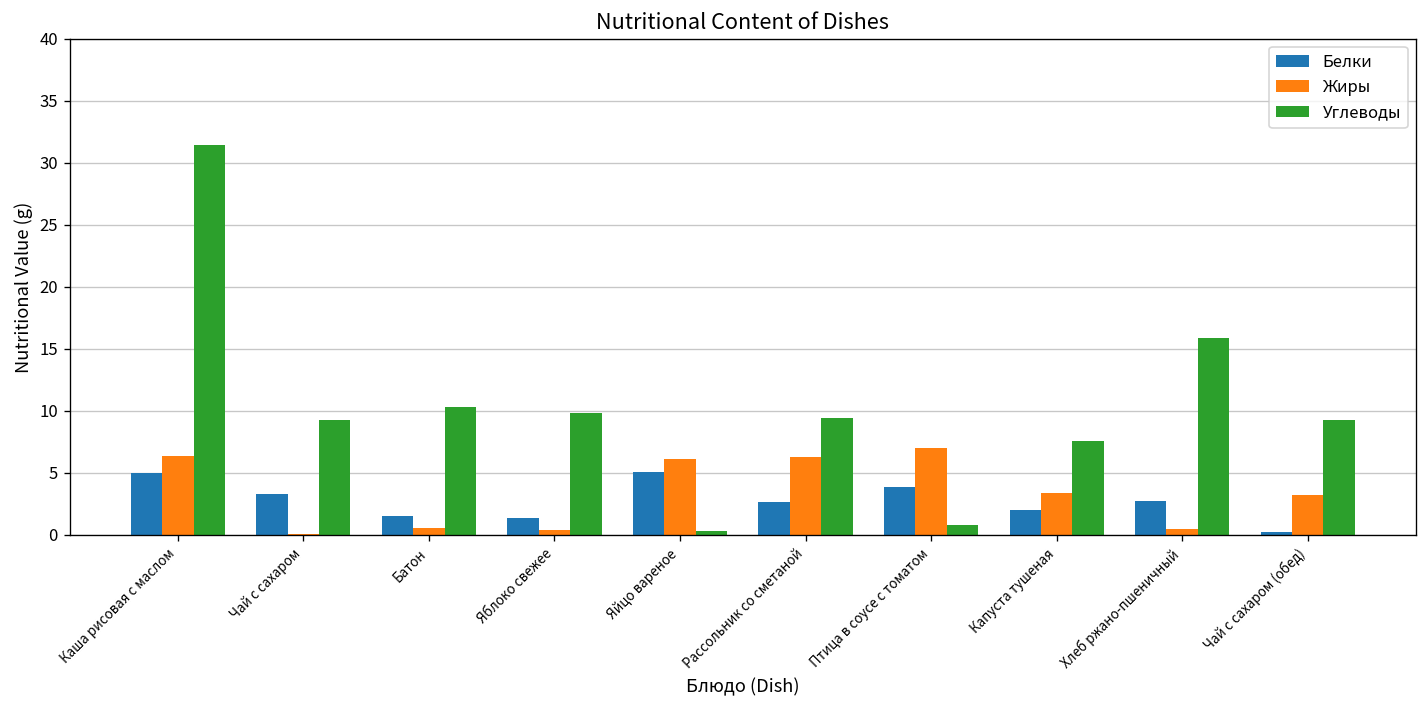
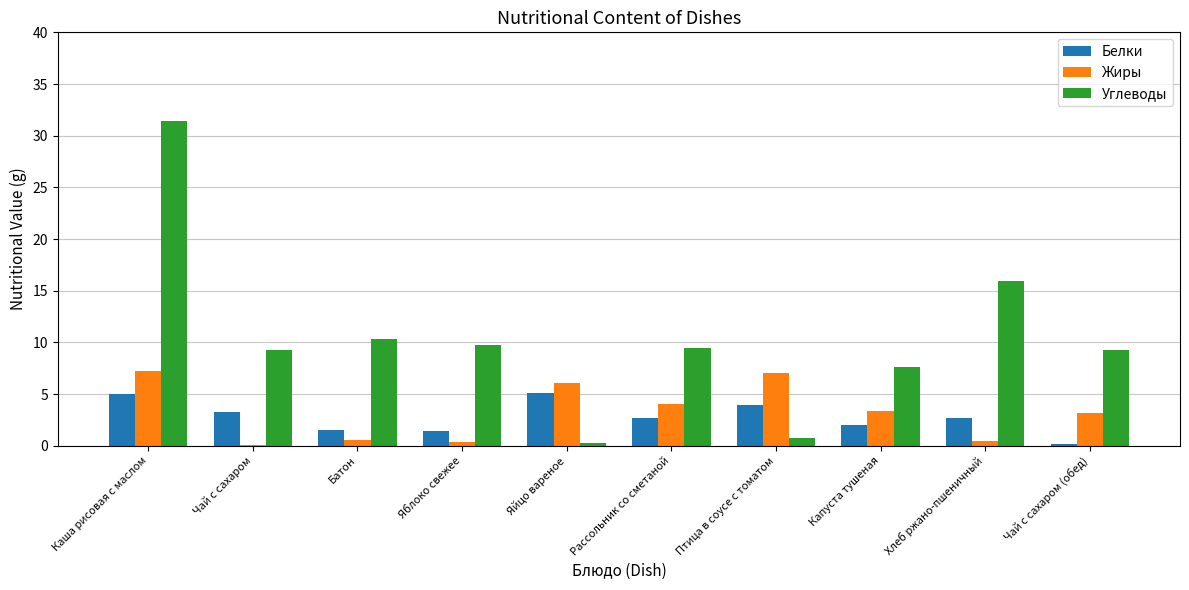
Жиры, Каша рисовая с маслом: 6.4 -> 7.2
Жиры, Рассольник со сметаной: 6.3 -> 4.0
